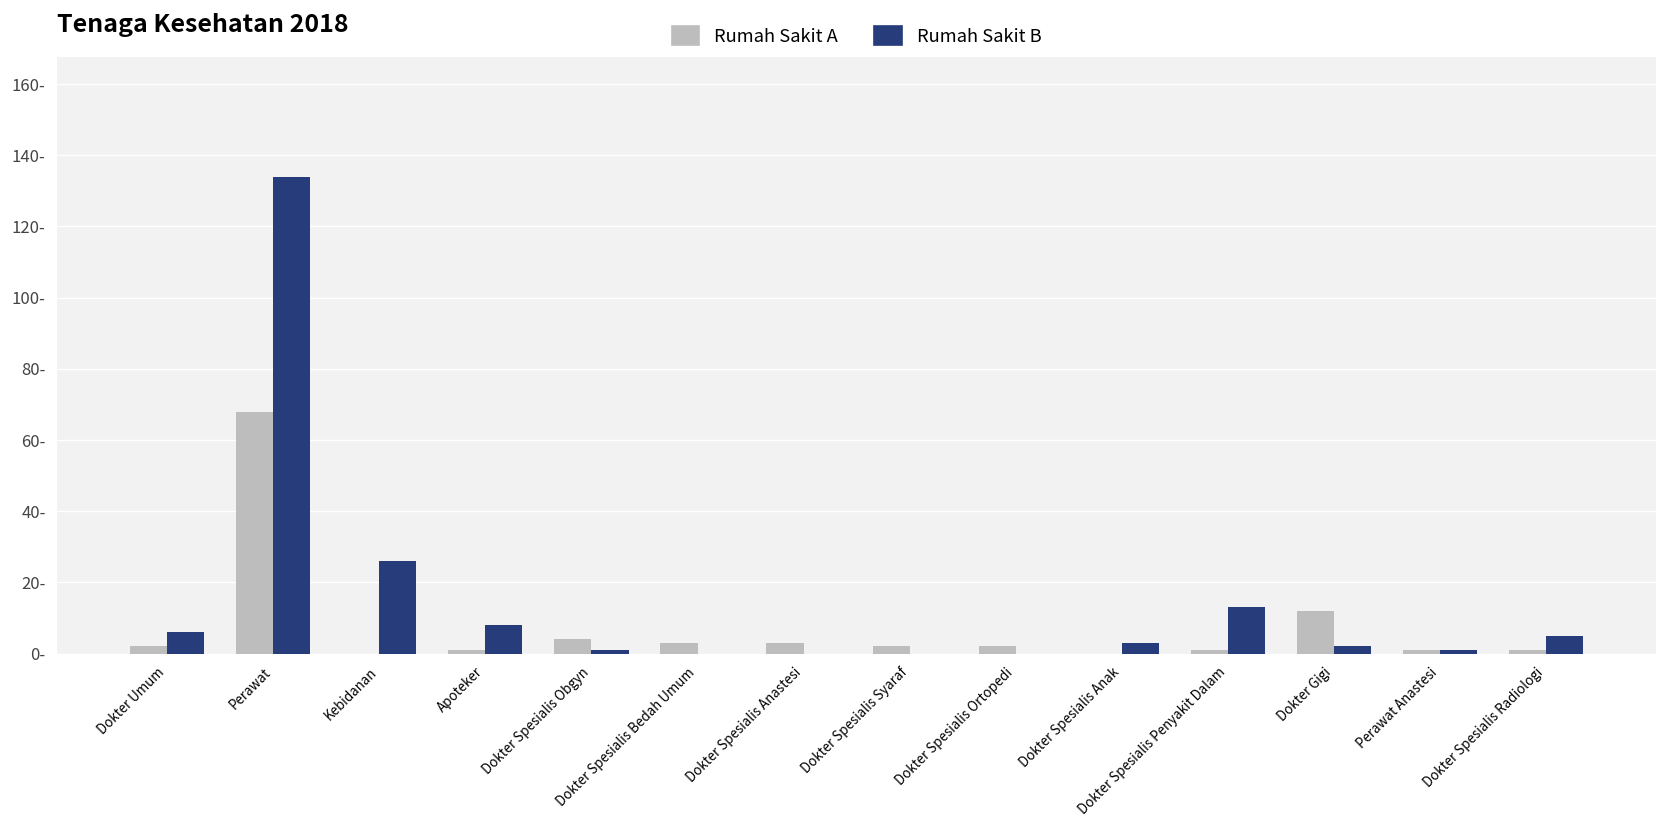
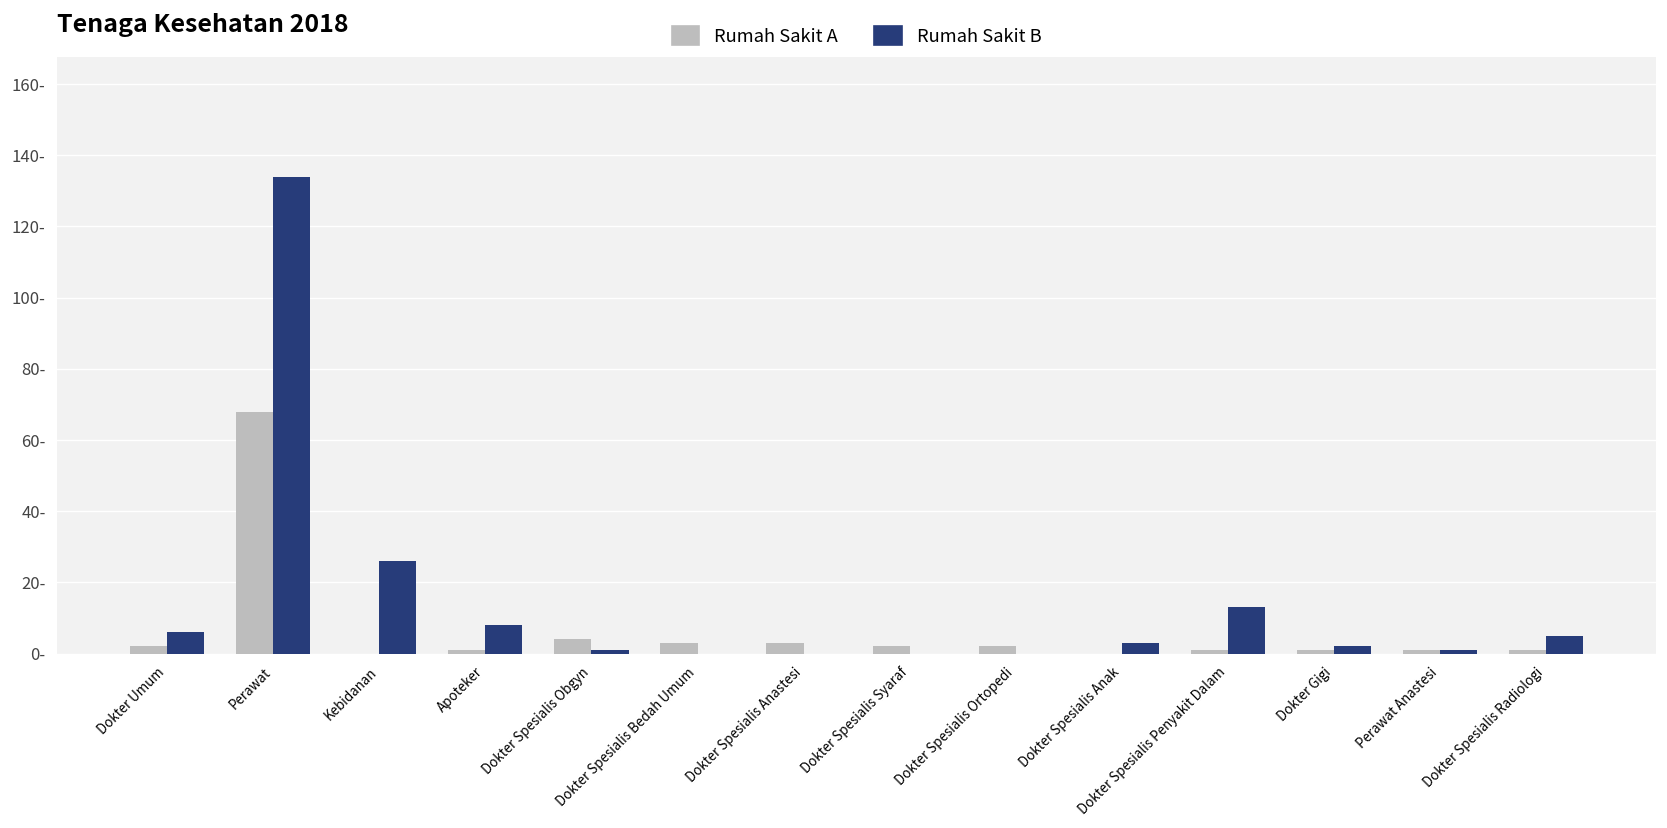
Rumah Sakit A, Dokter Gigi: 12- -> 1-
